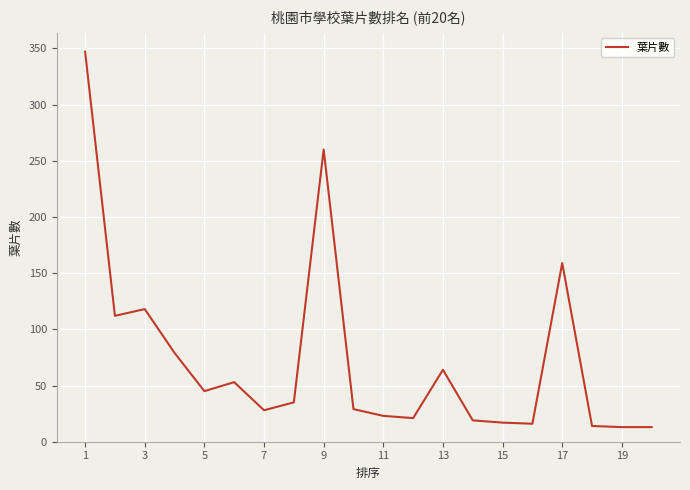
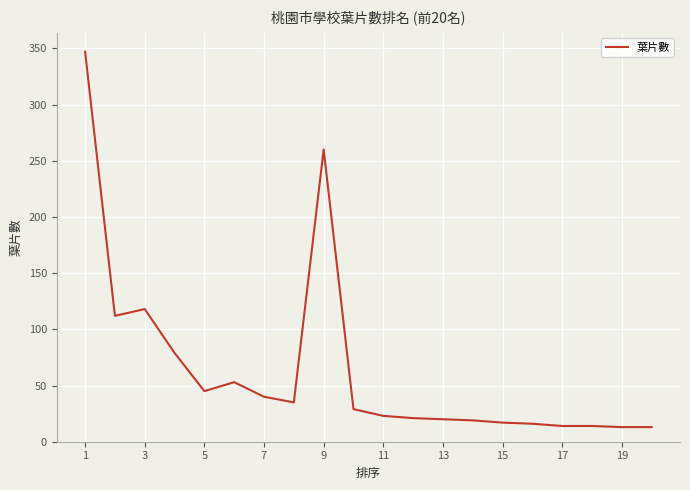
7: 28 -> 40
13: 64 -> 20
17: 159 -> 14
